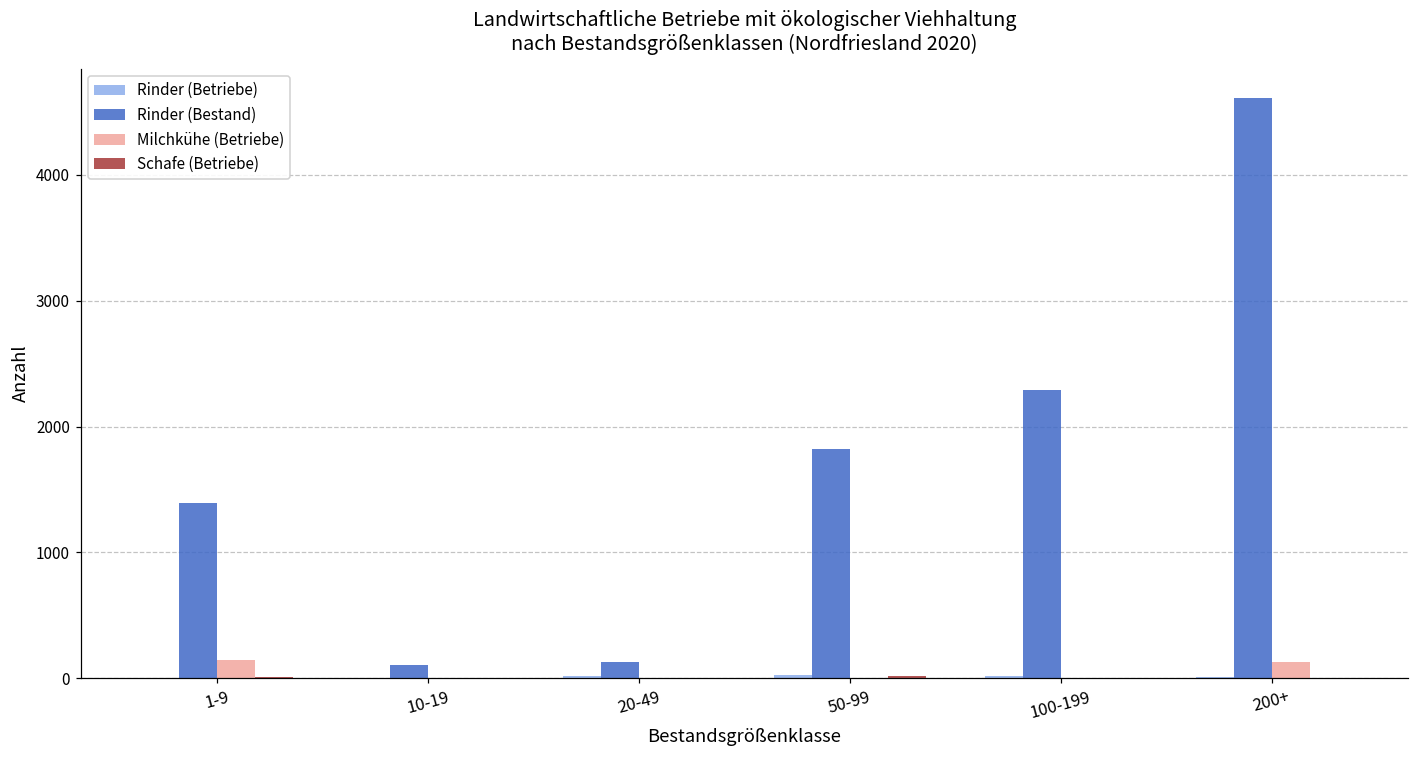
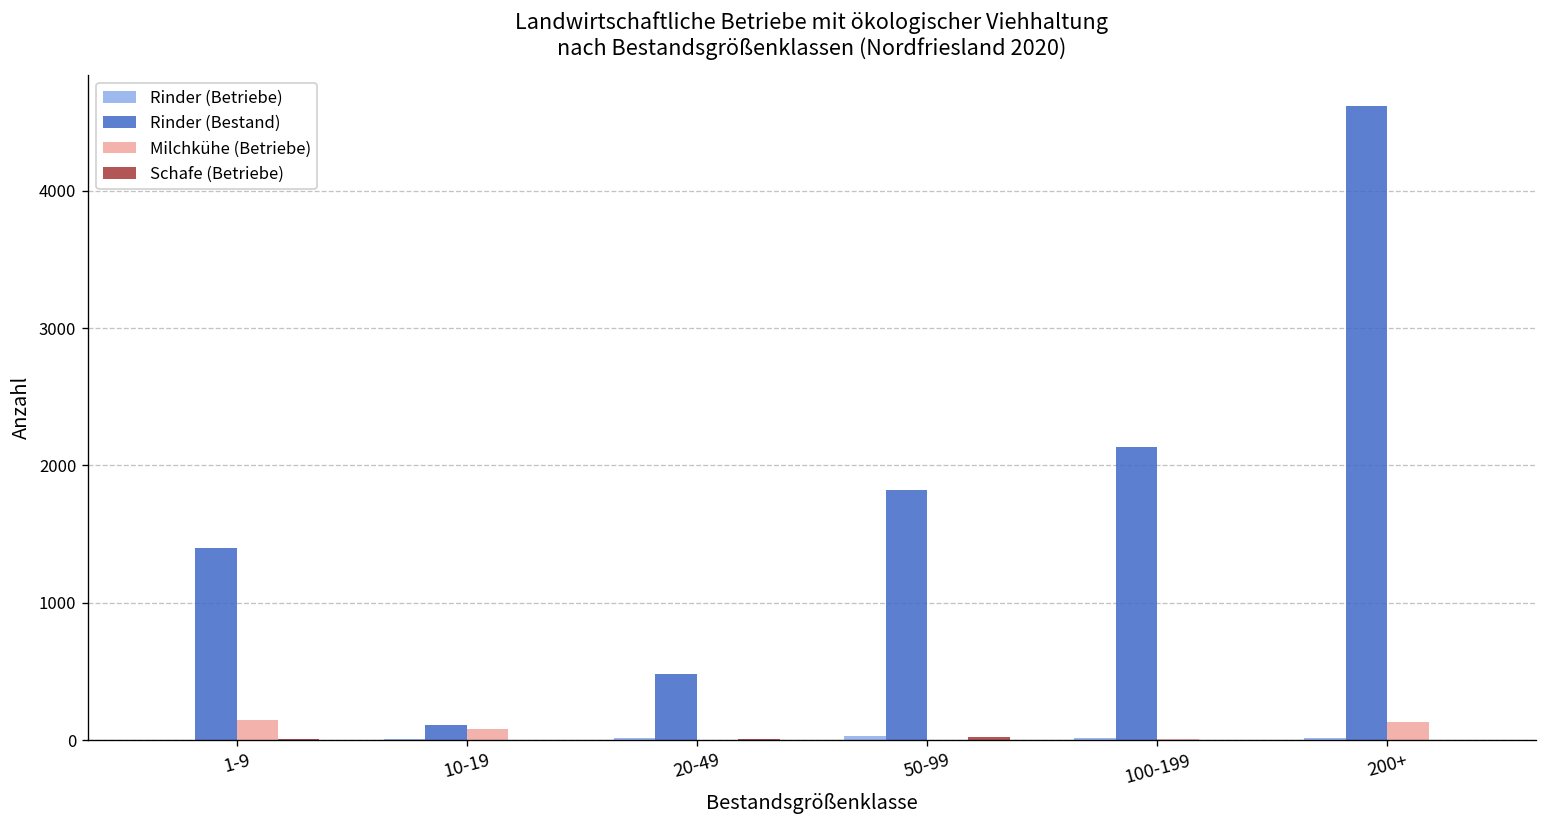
Milchkühe (Betriebe), 10-19: 0 -> 80
Rinder (Bestand), 20-49: 130 -> 480
Rinder (Bestand), 100-199: 2290 -> 2130
